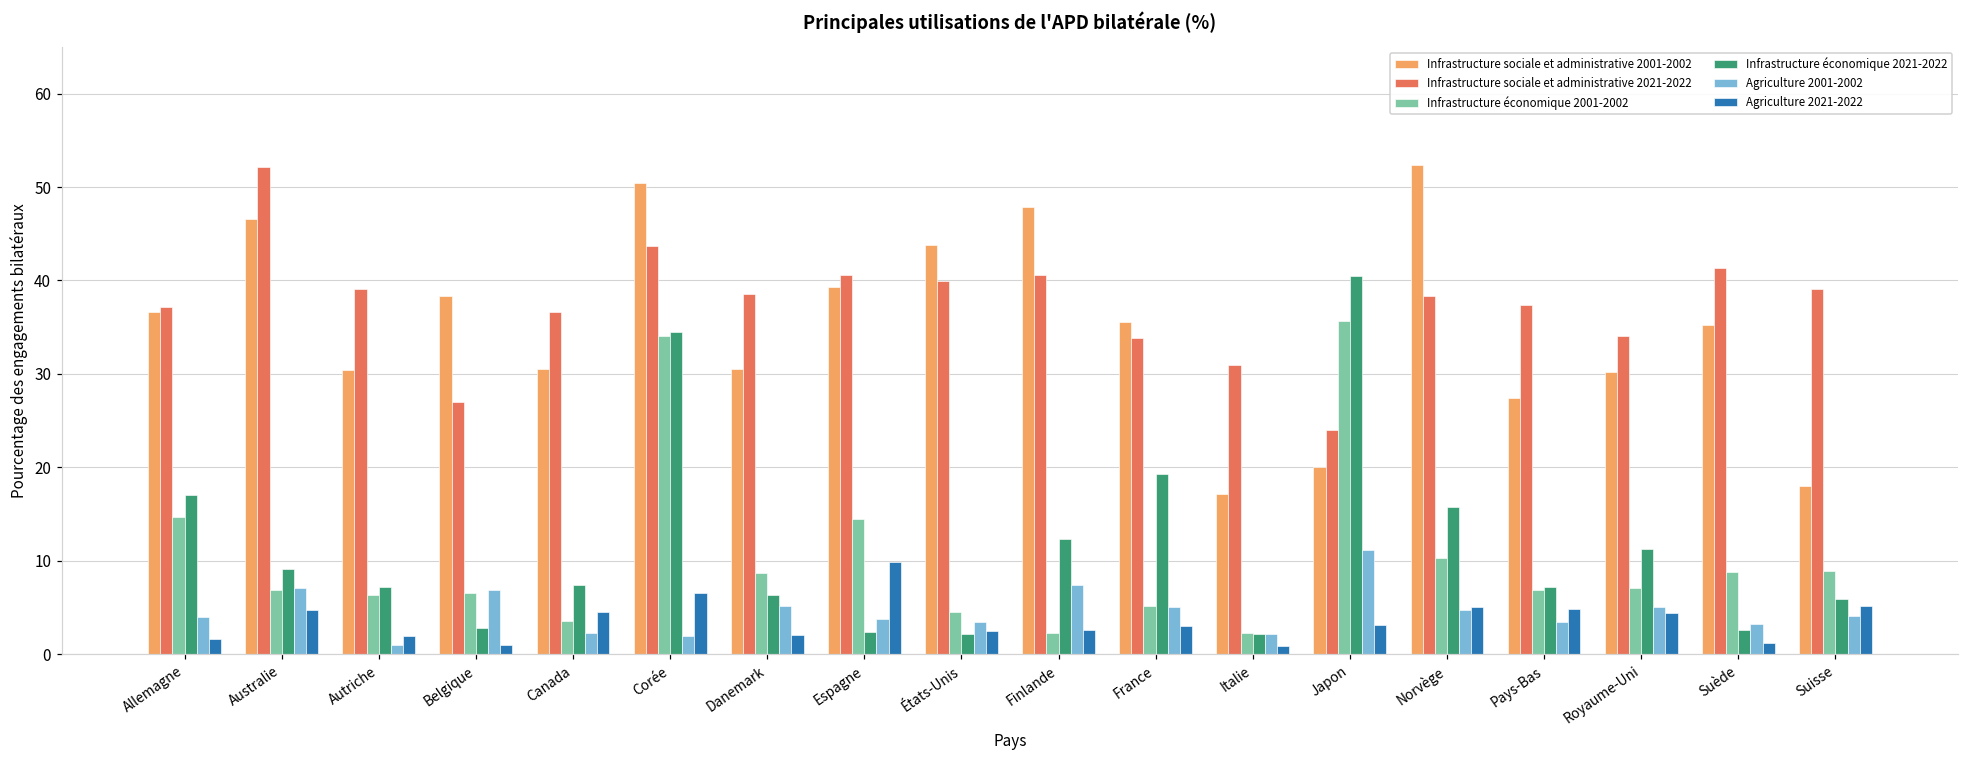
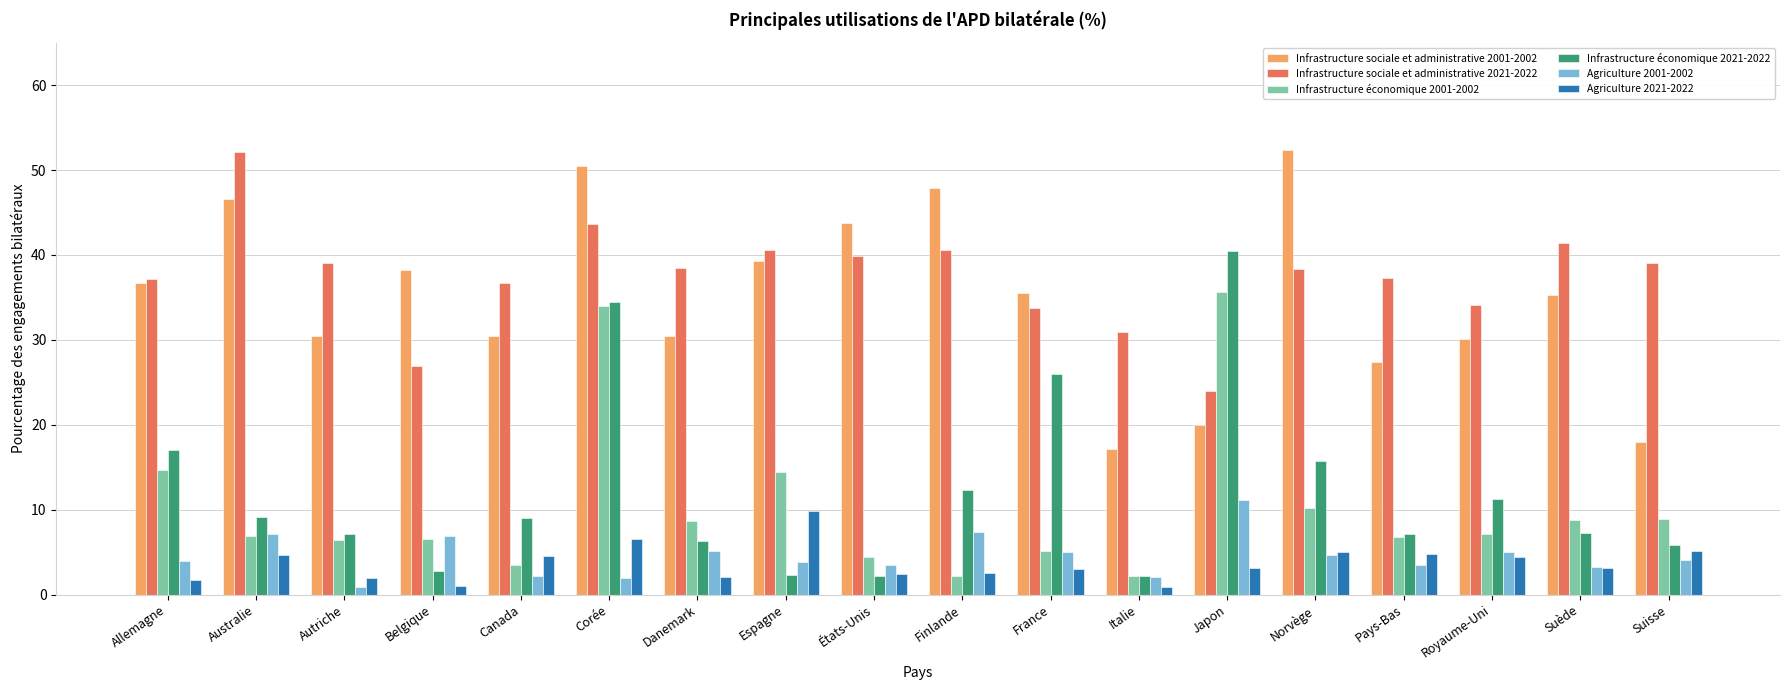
Infrastructure économique 2021-2022, Canada: 7 -> 9
Infrastructure économique 2021-2022, France: 19 -> 26
Infrastructure économique 2021-2022, Suède: 3 -> 7
Agriculture 2021-2022, Suède: 1 -> 3
